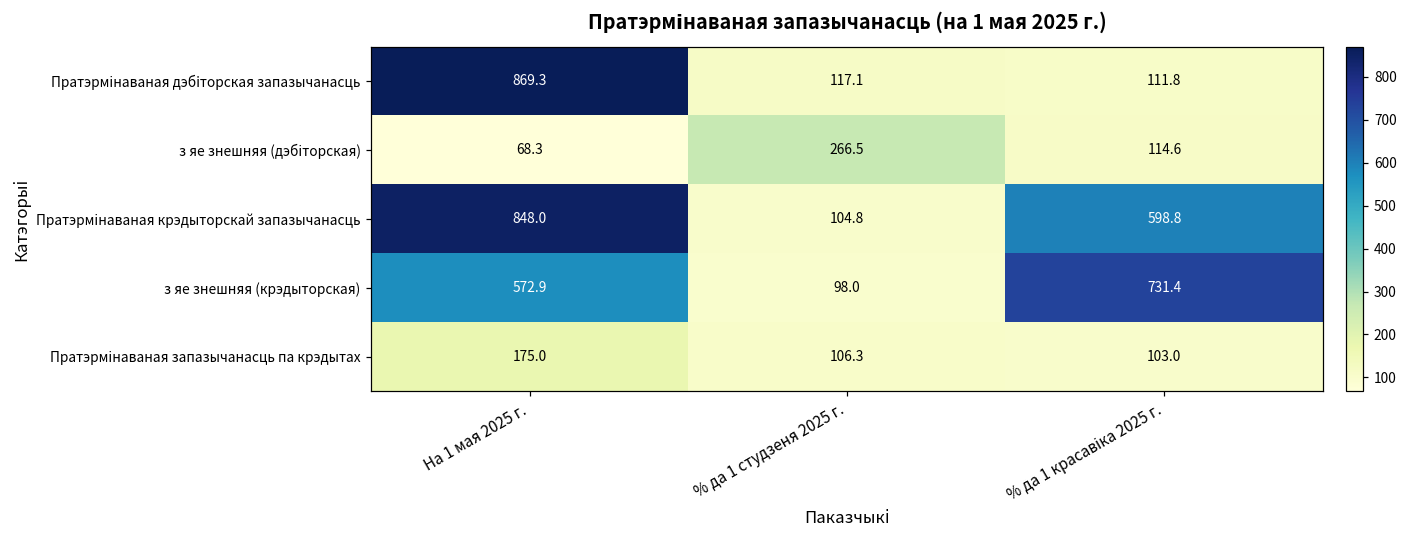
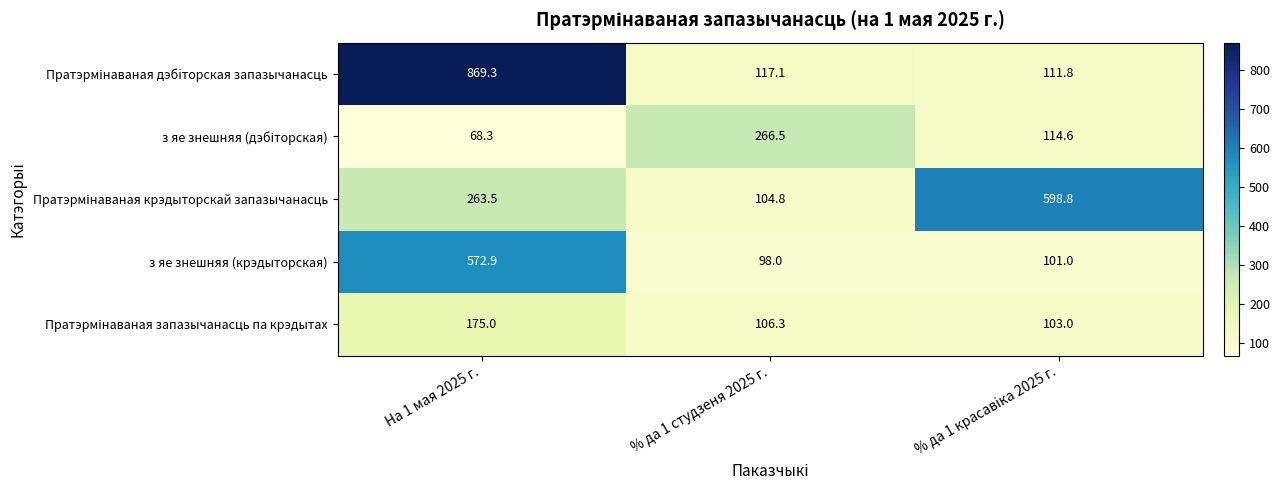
Пратэрмінаваная крэдыторскай запазычанасць, На 1 мая 2025 г.: 848.0 -> 263.5
з яе знешняя (крэдыторская), % да 1 красавіка 2025 г.: 731.4 -> 101.0
